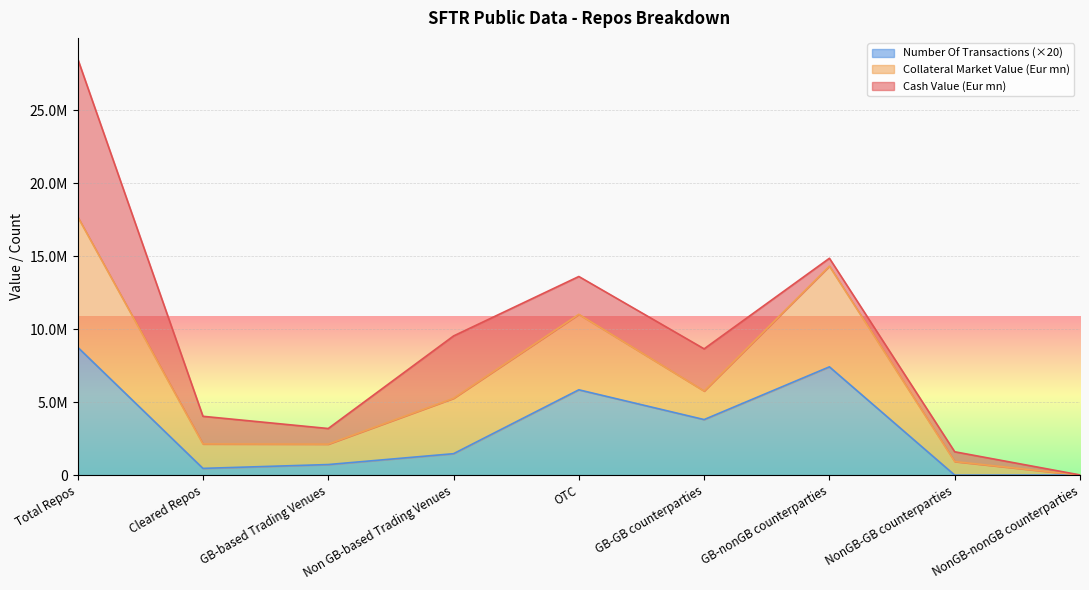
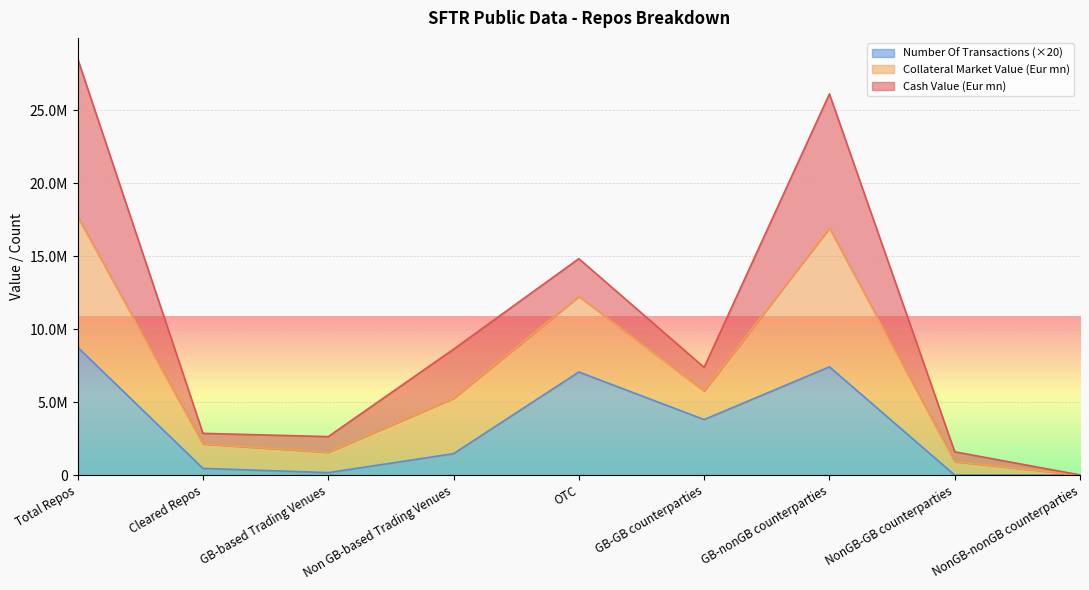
Cash Value (Eur mn), Cleared Repos: 1900000 -> 700000
Number Of Transactions (×20), GB-based Trading Venues: 700000 -> 200000
Cash Value (Eur mn), Non GB-based Trading Venues: 4300000 -> 3400000
Number Of Transactions (×20), OTC: 5800000 -> 7100000
Cash Value (Eur mn), GB-GB counterparties: 2900000 -> 1600000
Collateral Market Value (Eur mn), GB-nonGB counterparties: 6900000 -> 9500000
Cash Value (Eur mn), GB-nonGB counterparties: 500000 -> 9200000
